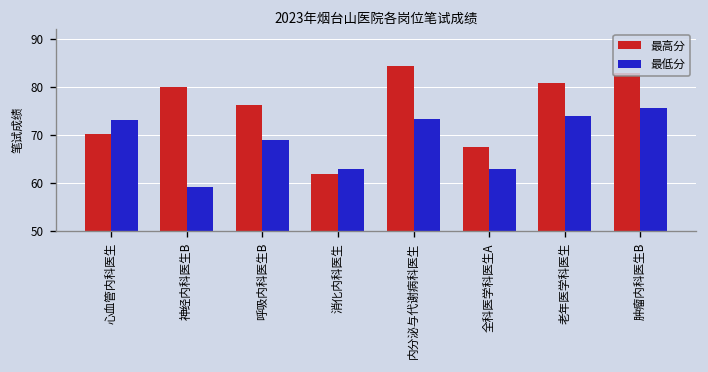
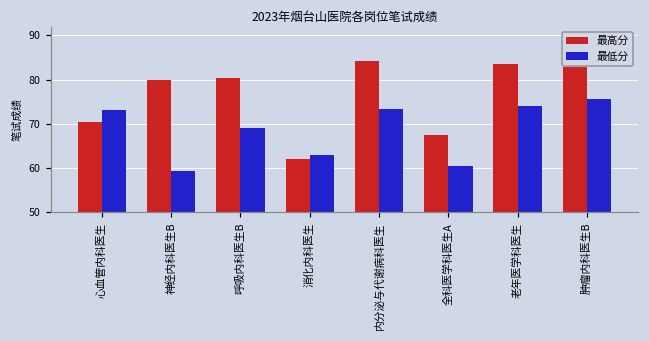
最高分, 呼吸内科医生B: 76 -> 80
最低分, 全科医学科医生A: 63 -> 61
最高分, 老年医学科医生: 81 -> 84
